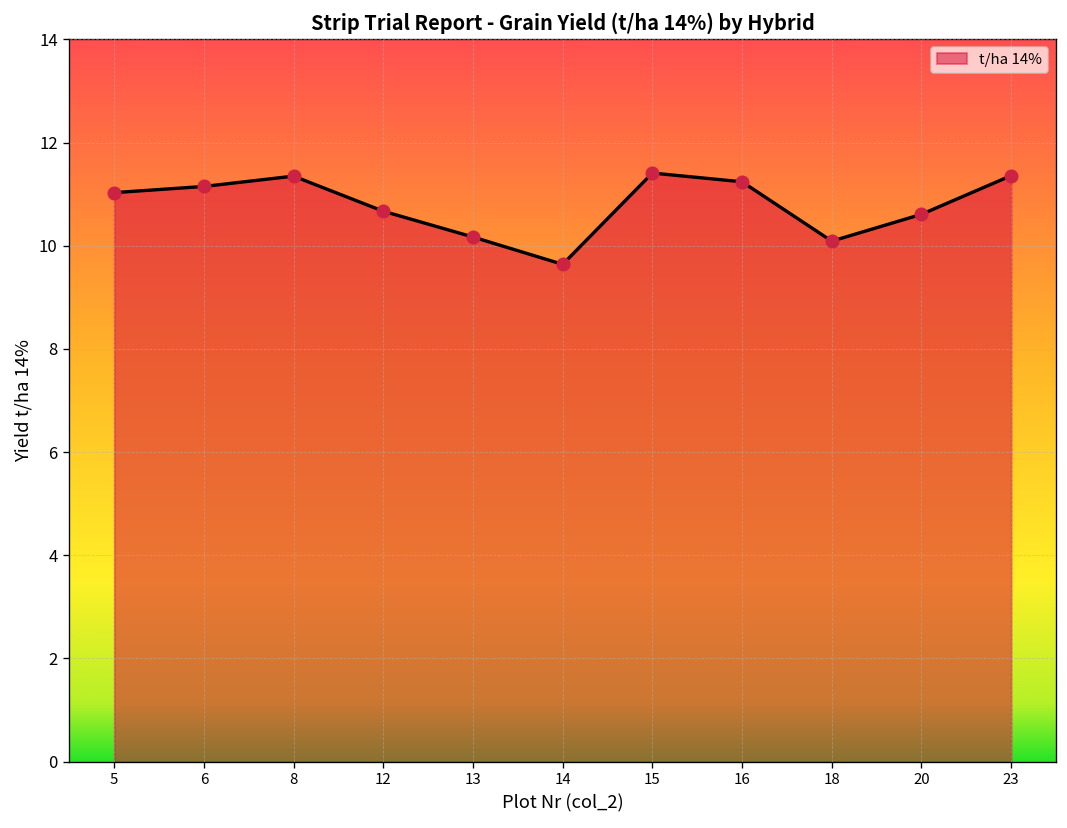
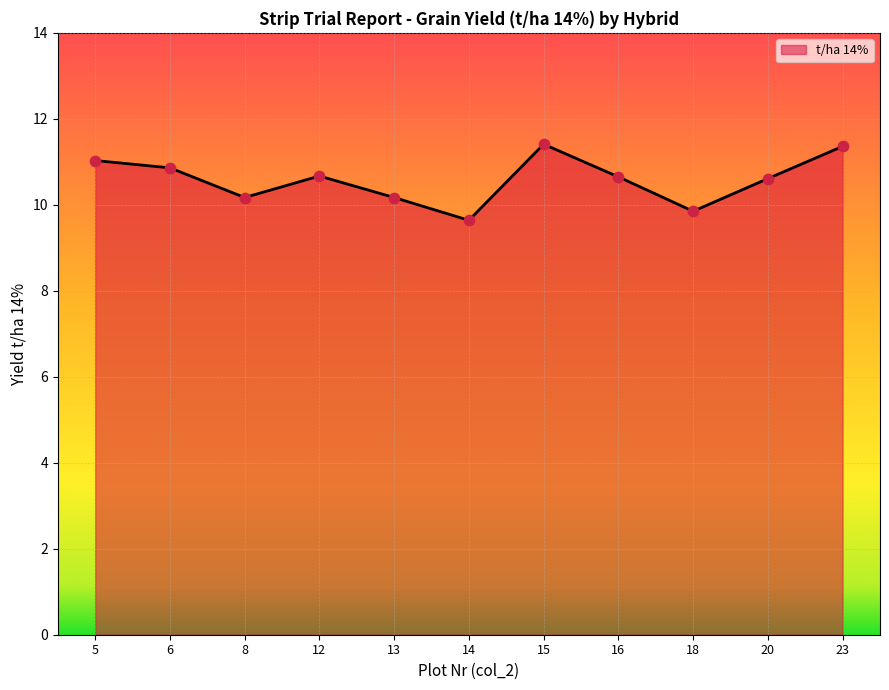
6: 11.2 -> 10.9
8: 11.4 -> 10.2
16: 11.2 -> 10.7
18: 10.1 -> 9.9
